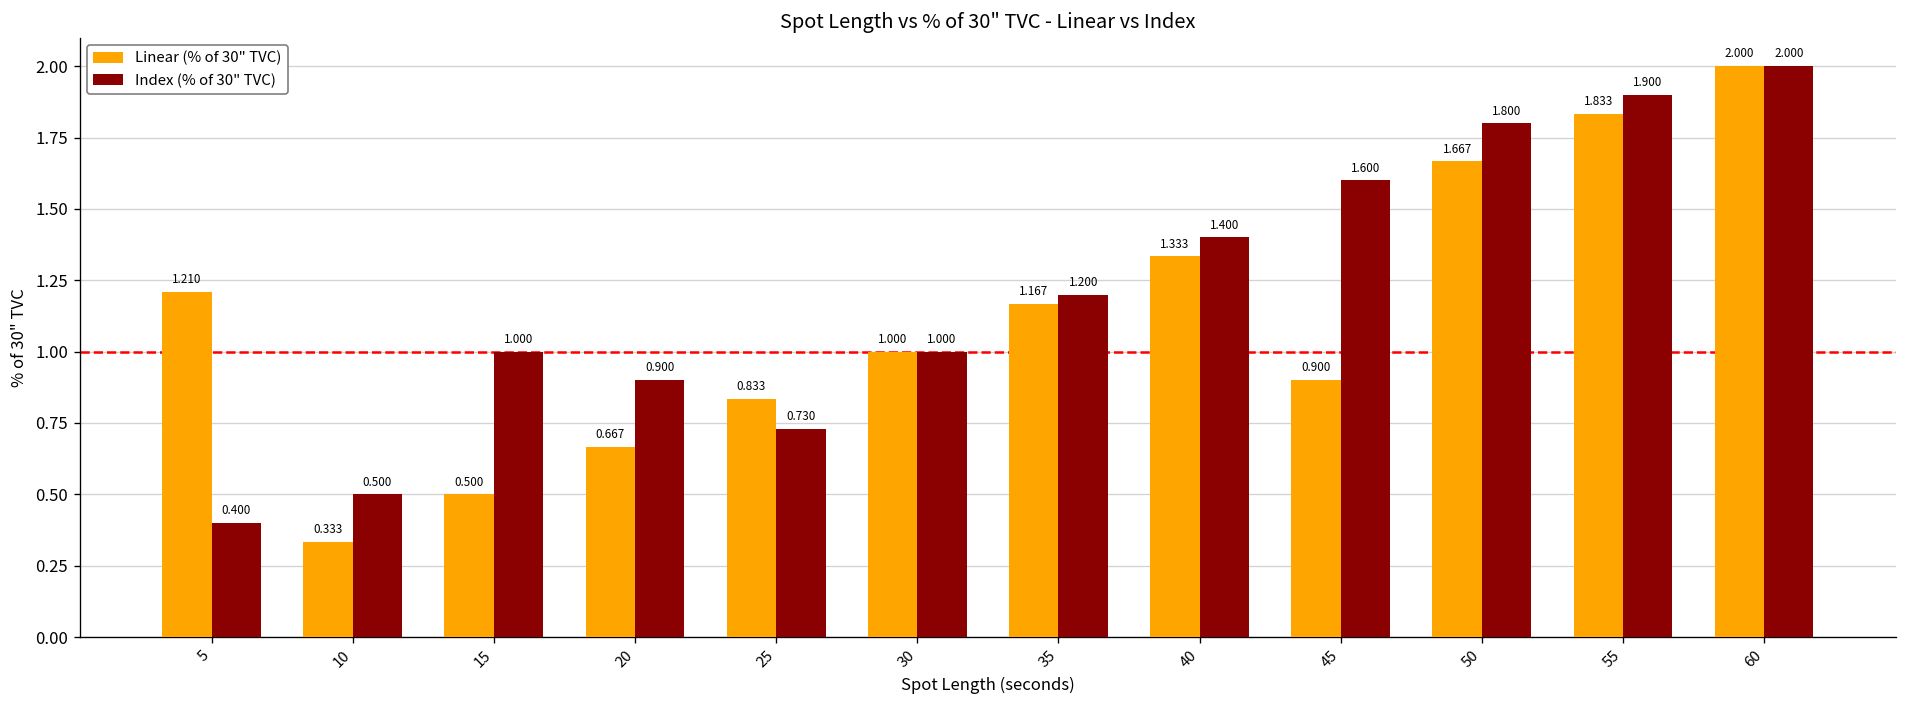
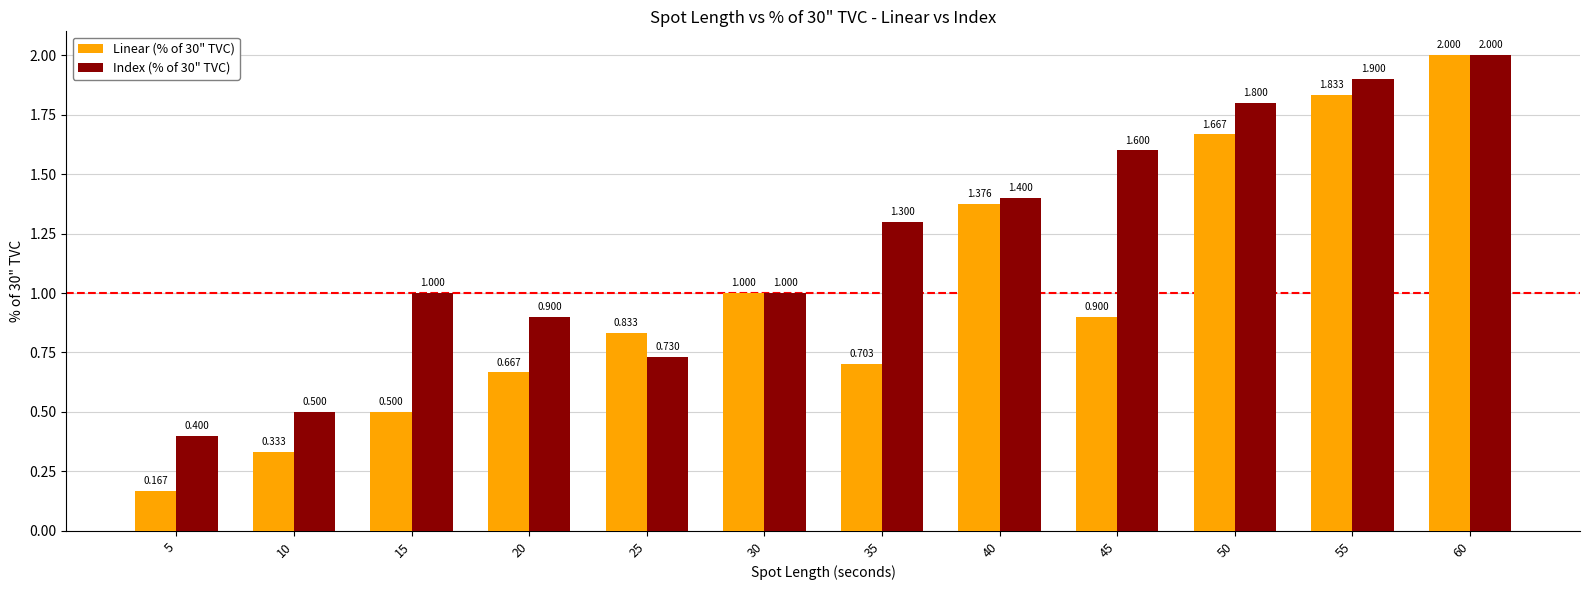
Linear (% of 30" TVC), 5: 1.210 -> 0.167
Linear (% of 30" TVC), 35: 1.167 -> 0.703
Index (% of 30" TVC), 35: 1.200 -> 1.300
Linear (% of 30" TVC), 40: 1.333 -> 1.376
